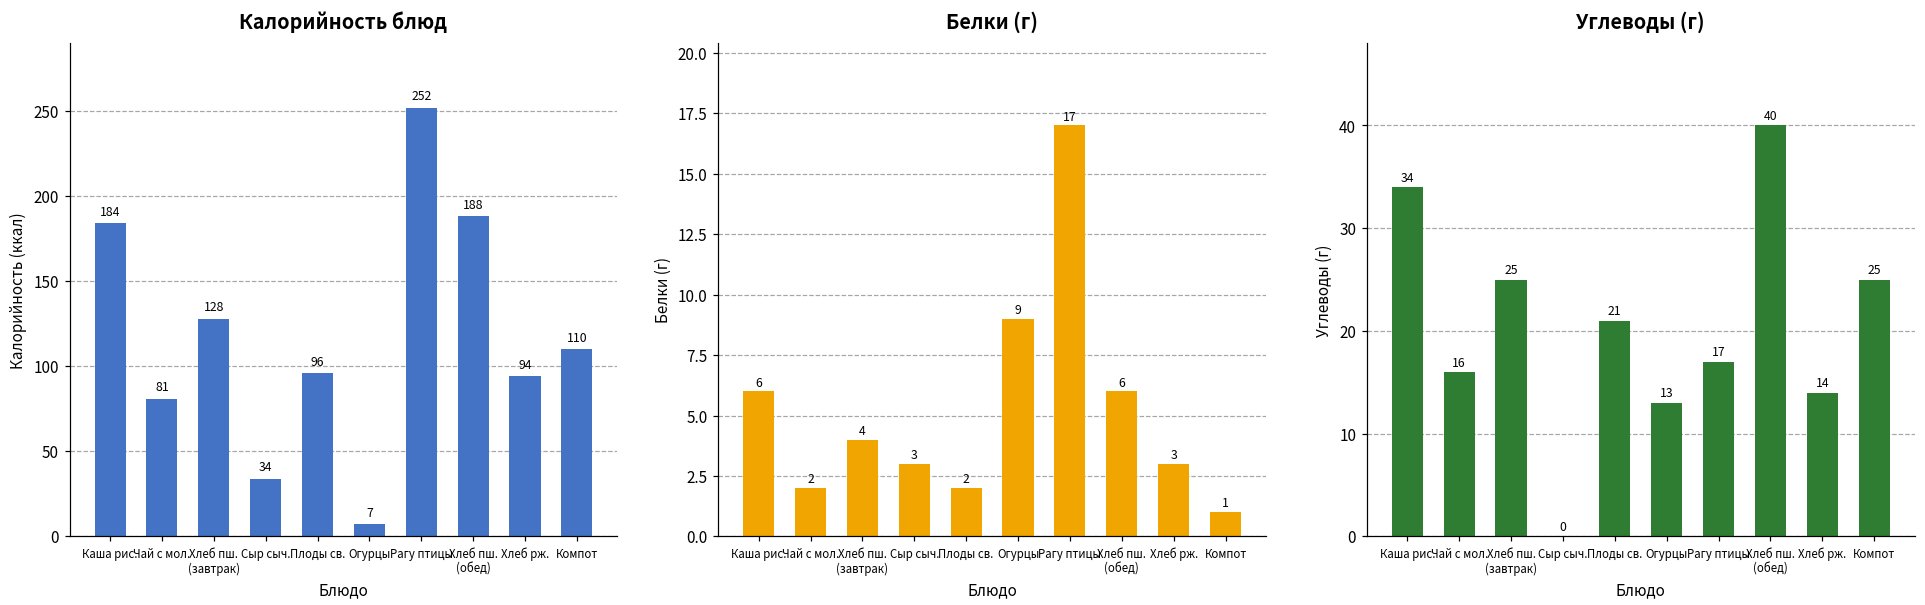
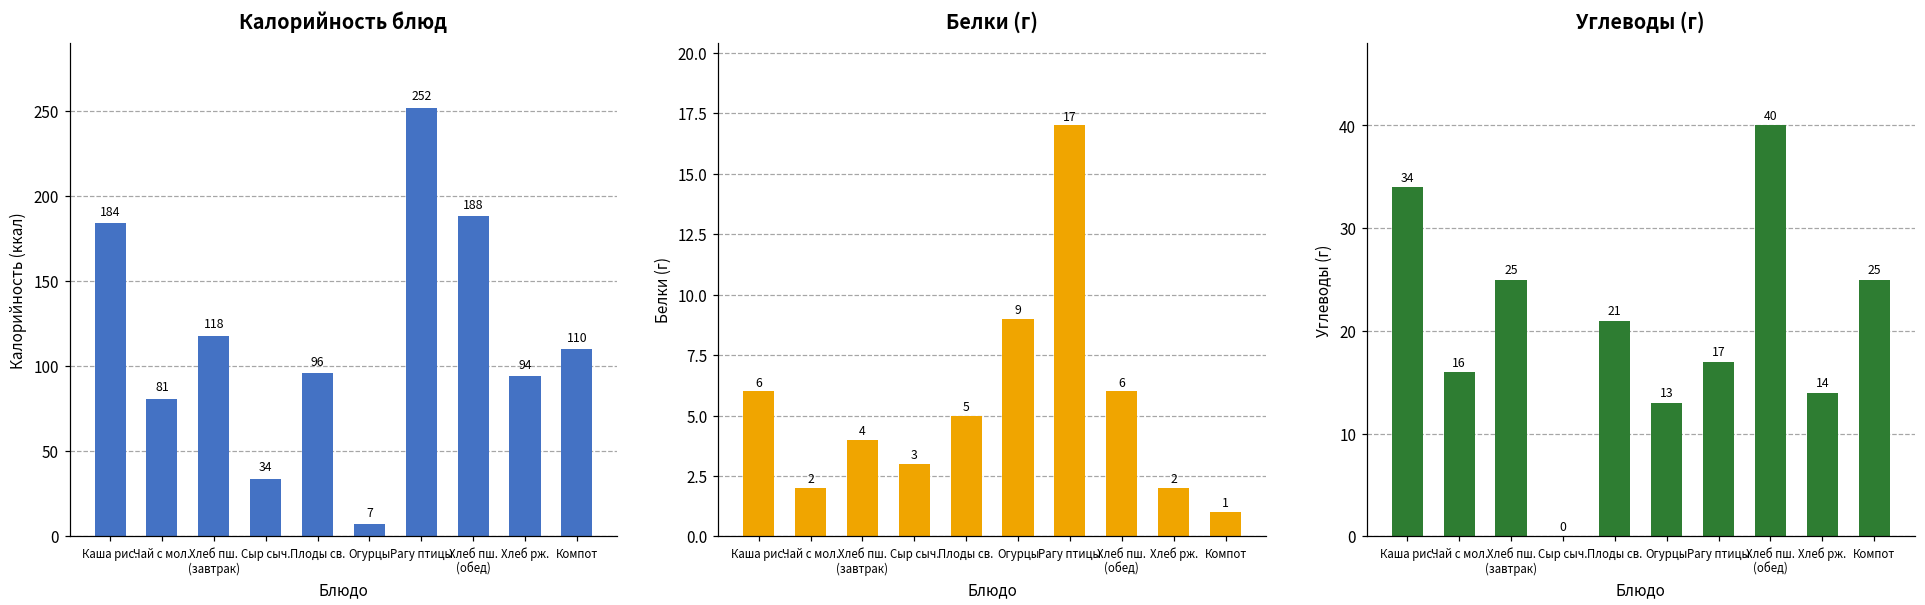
Калорийность блюд, Хлеб пш. (завтрак): 128 -> 118
Белки (г), Плоды св.: 2 -> 5
Белки (г), Хлеб рж.: 3 -> 2
